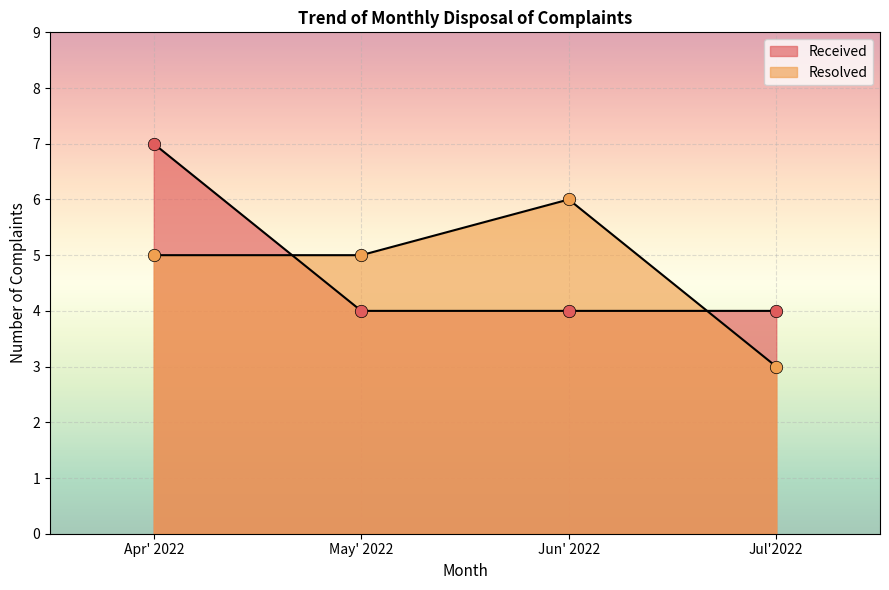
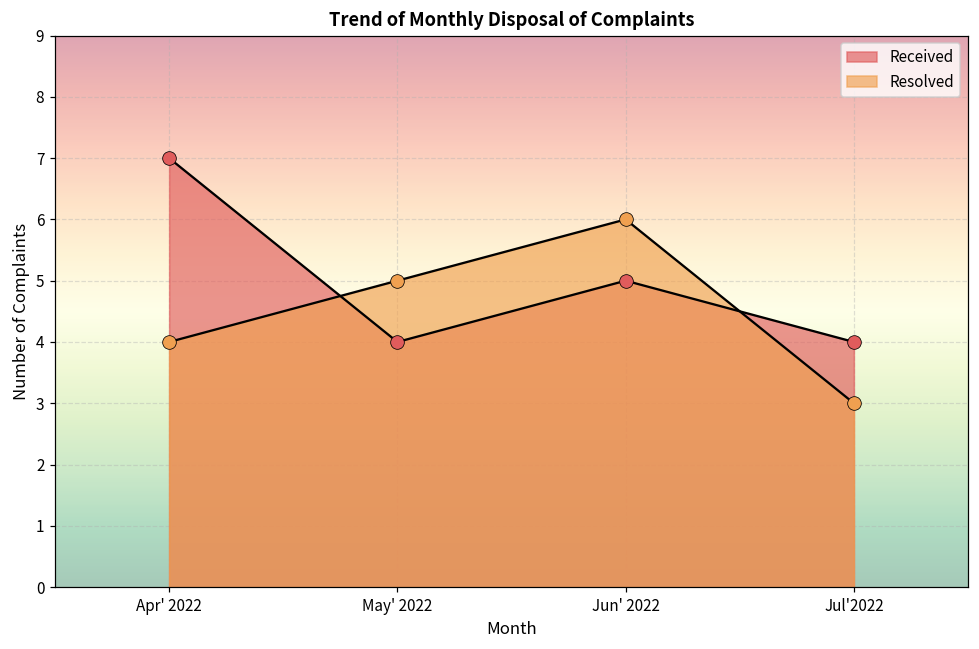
Resolved, Apr' 2022: 5 -> 4
Received, Jun' 2022: 4 -> 5
